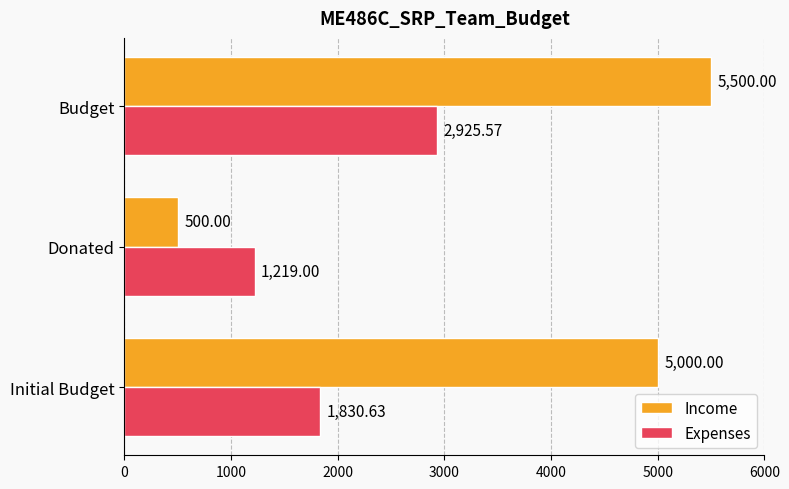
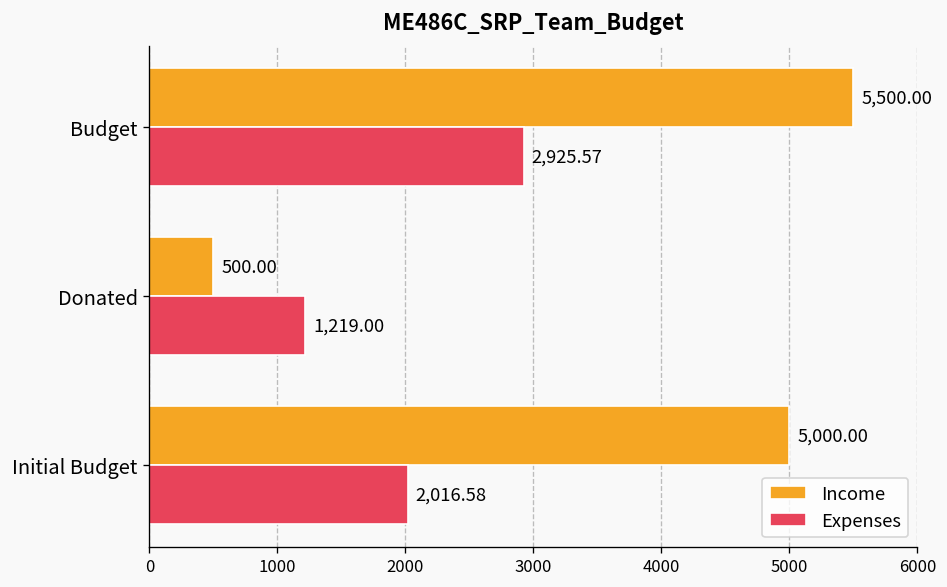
Expenses, Initial Budget: 1,830.63 -> 2,016.58
